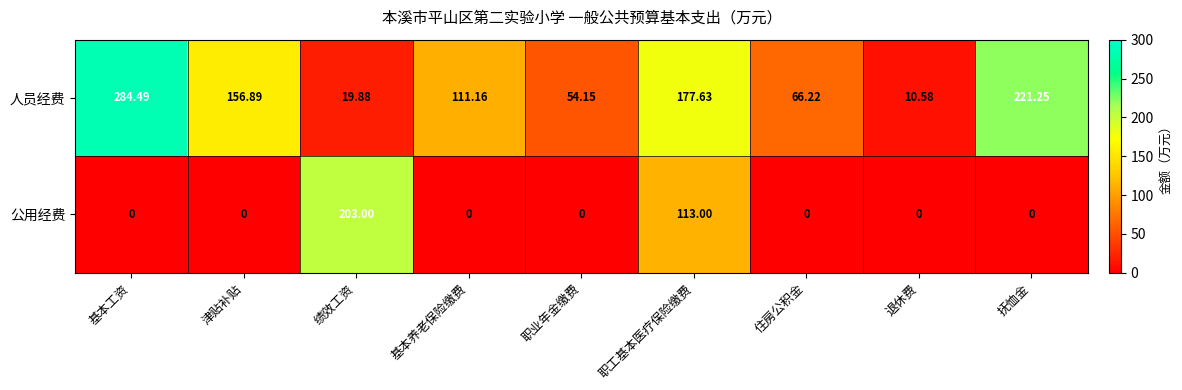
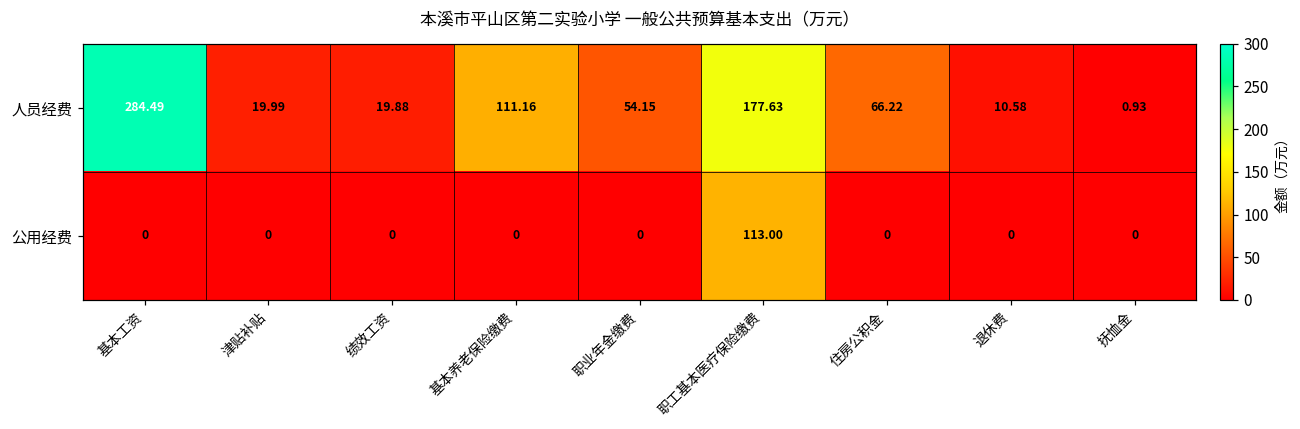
人员经费, 津贴补贴: 156.89 -> 19.99
人员经费, 抚恤金: 221.25 -> 0.93
公用经费, 绩效工资: 203.00 -> 0
